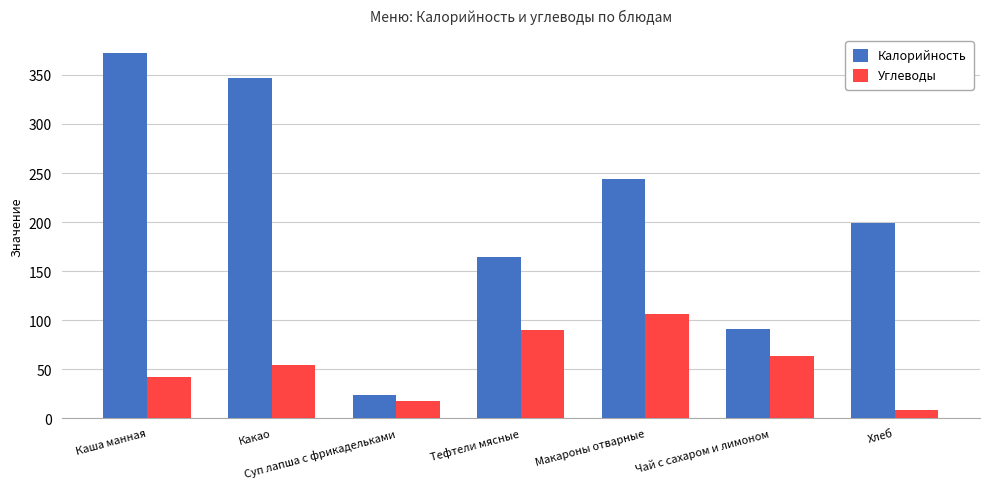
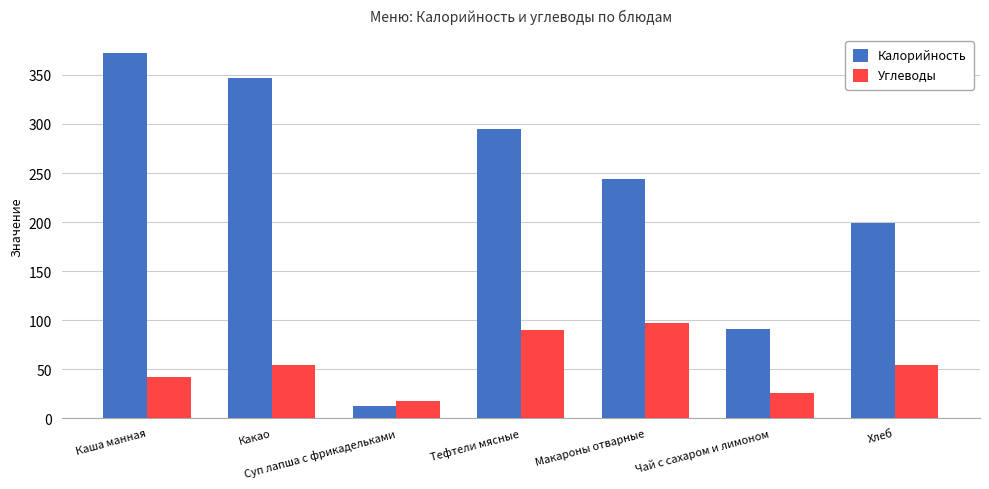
Калорийность, Суп лапша с фрикадельками: 20 -> 10
Калорийность, Тефтели мясные: 160 -> 300
Углеводы, Макароны отварные: 110 -> 100
Углеводы, Чай с сахаром и лимоном: 60 -> 30
Углеводы, Хлеб: 10 -> 50
